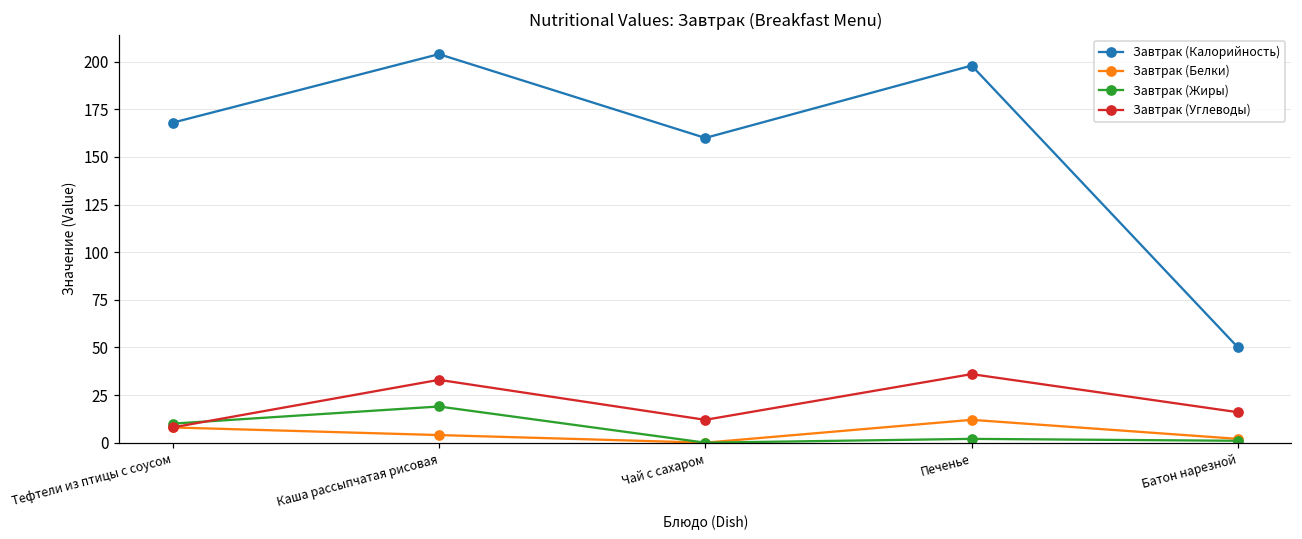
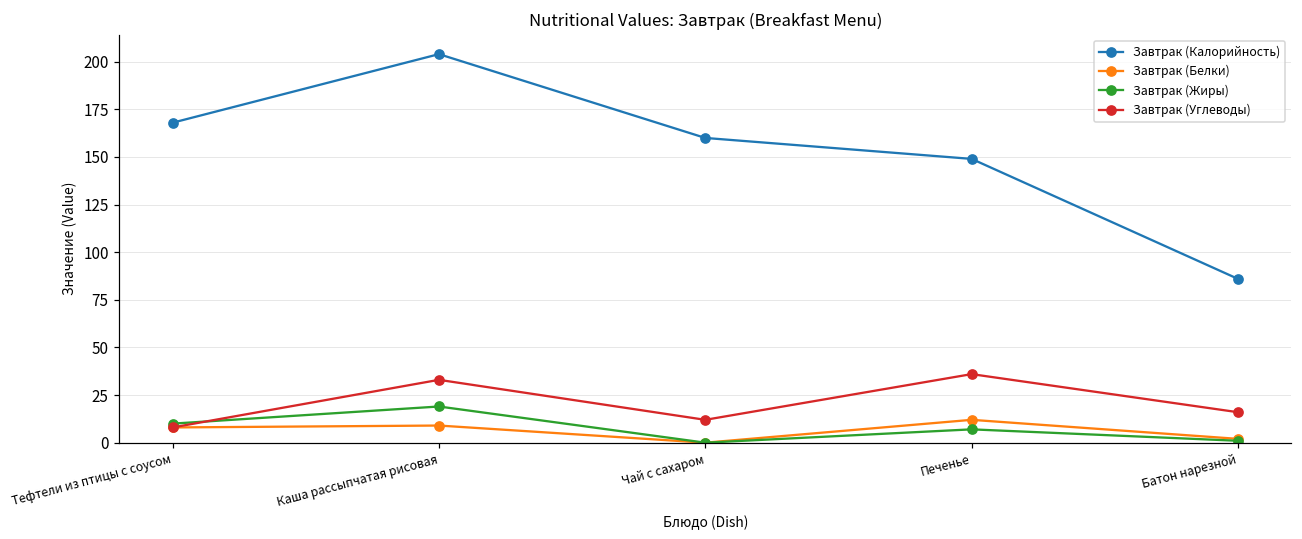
Завтрак (Белки), Каша рассыпчатая рисовая: 4 -> 9
Завтрак (Калорийность), Печенье: 198 -> 149
Завтрак (Жиры), Печенье: 2 -> 7
Завтрак (Калорийность), Батон нарезной: 50 -> 86
